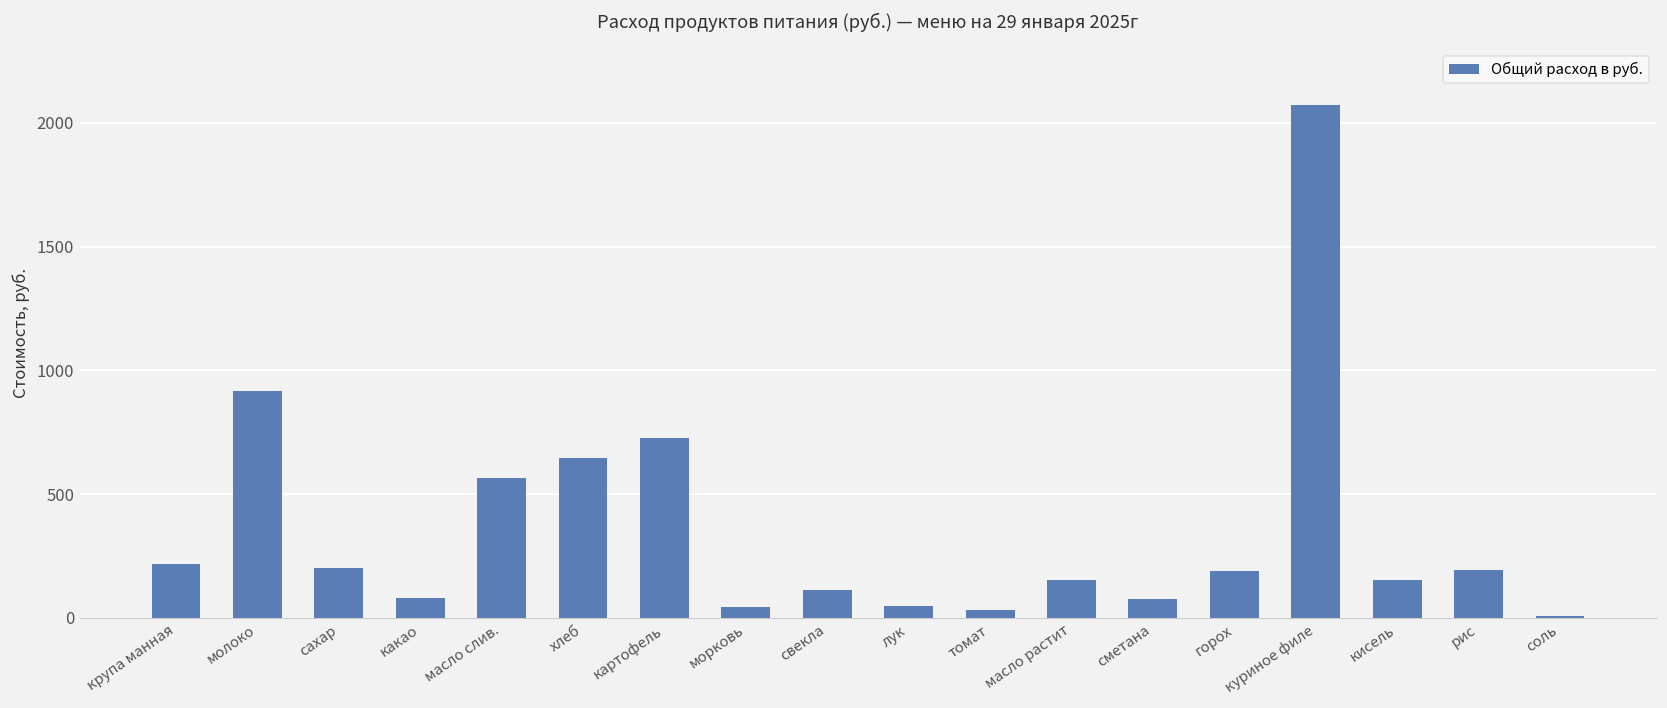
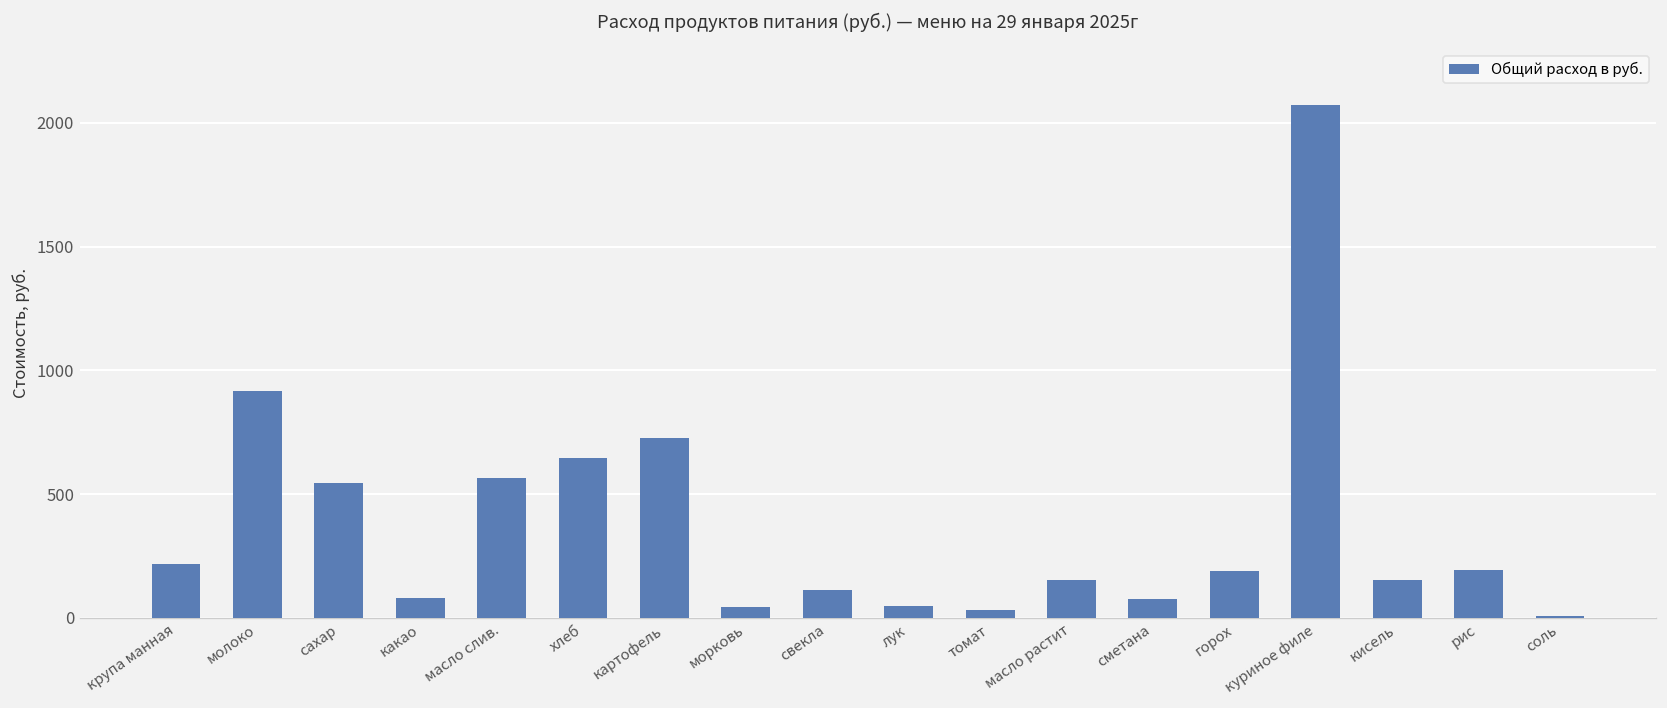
сахар: 200 -> 540
